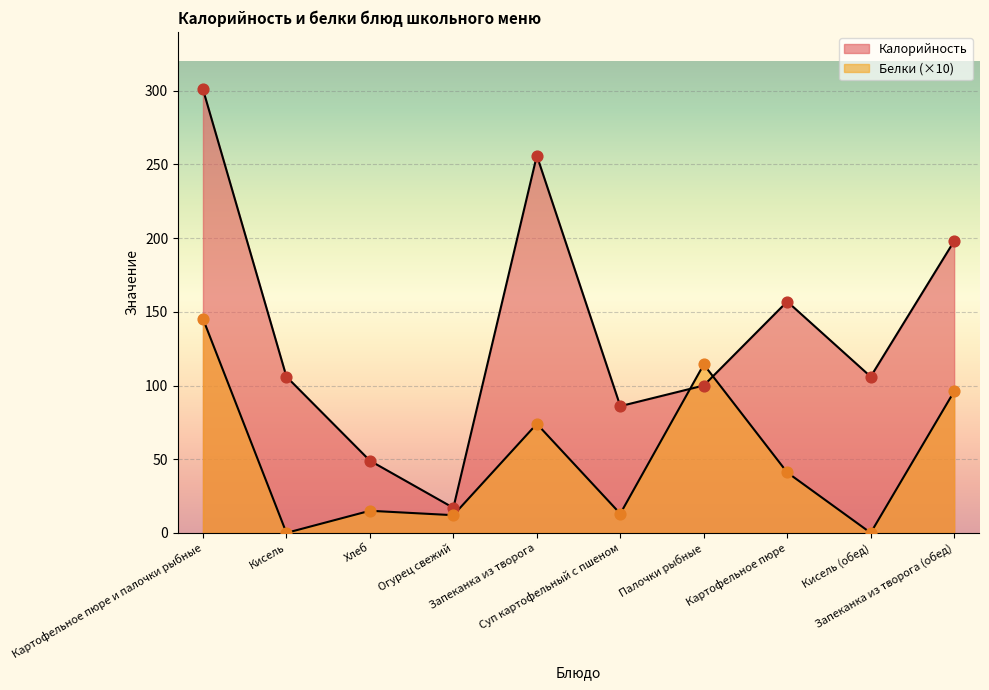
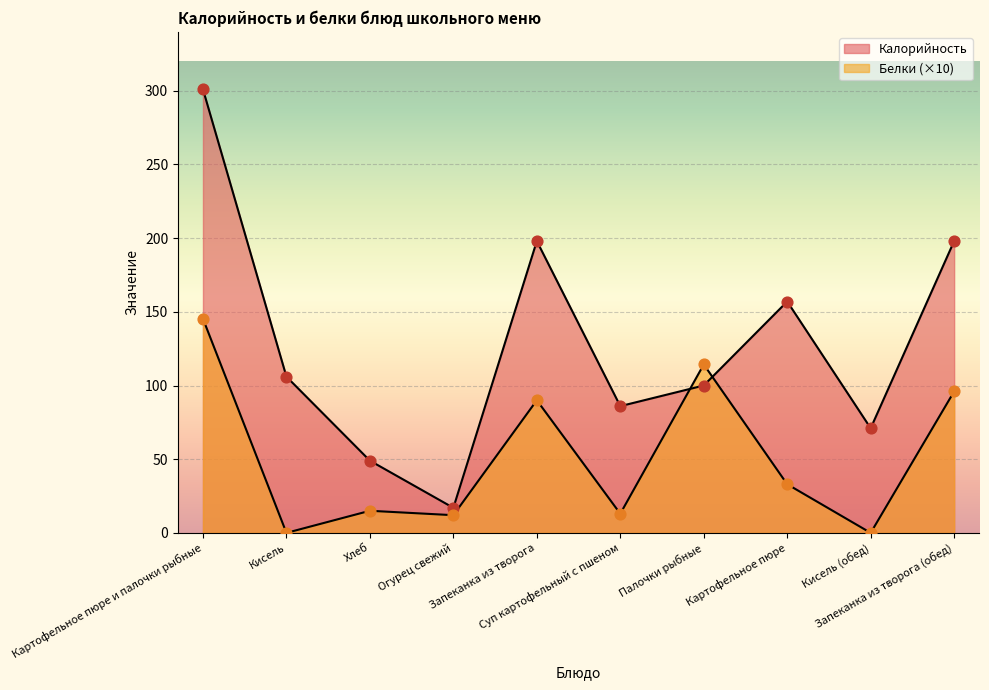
Калорийность, Запеканка из творога: 256 -> 198
Белки (×10), Запеканка из творога: 74 -> 90
Белки (×10), Картофельное пюре: 41 -> 33
Калорийность, Кисель (обед): 106 -> 71
